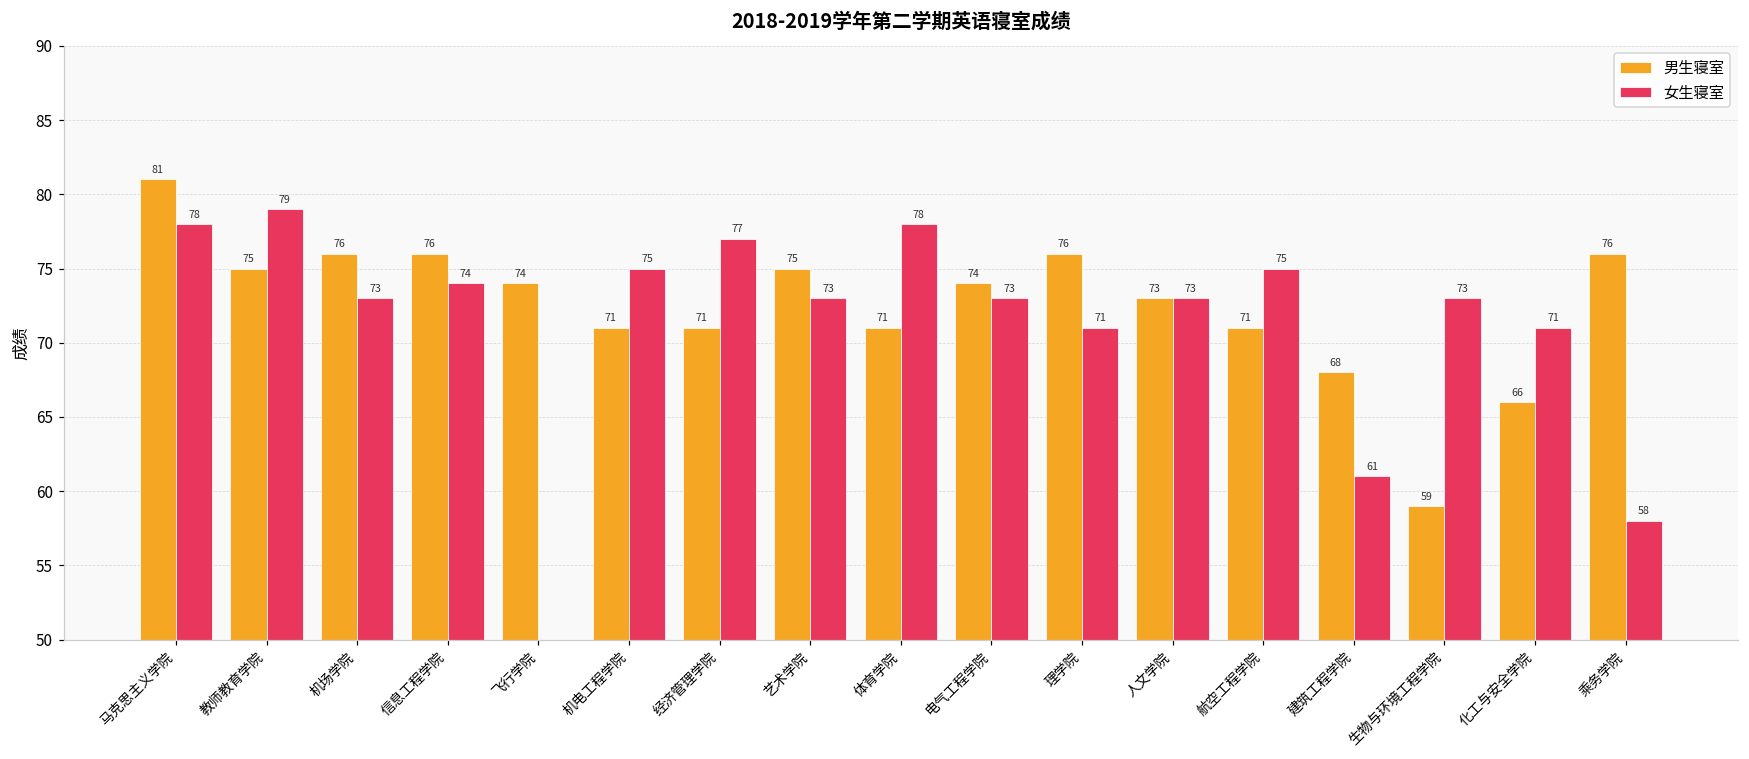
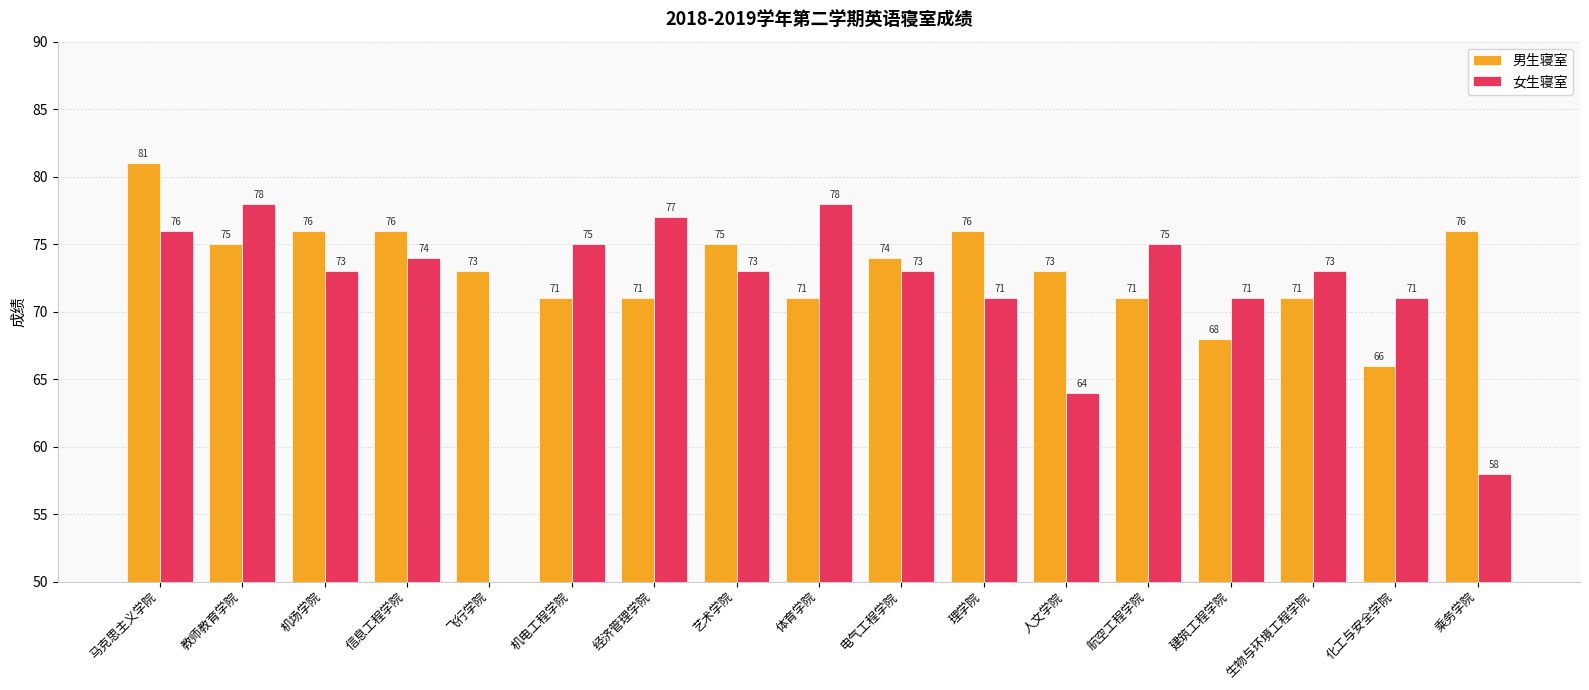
女生寝室, 马克思主义学院: 78 -> 76
女生寝室, 教师教育学院: 79 -> 78
男生寝室, 飞行学院: 74 -> 73
女生寝室, 人文学院: 73 -> 64
女生寝室, 建筑工程学院: 61 -> 71
男生寝室, 生物与环境工程学院: 59 -> 71
